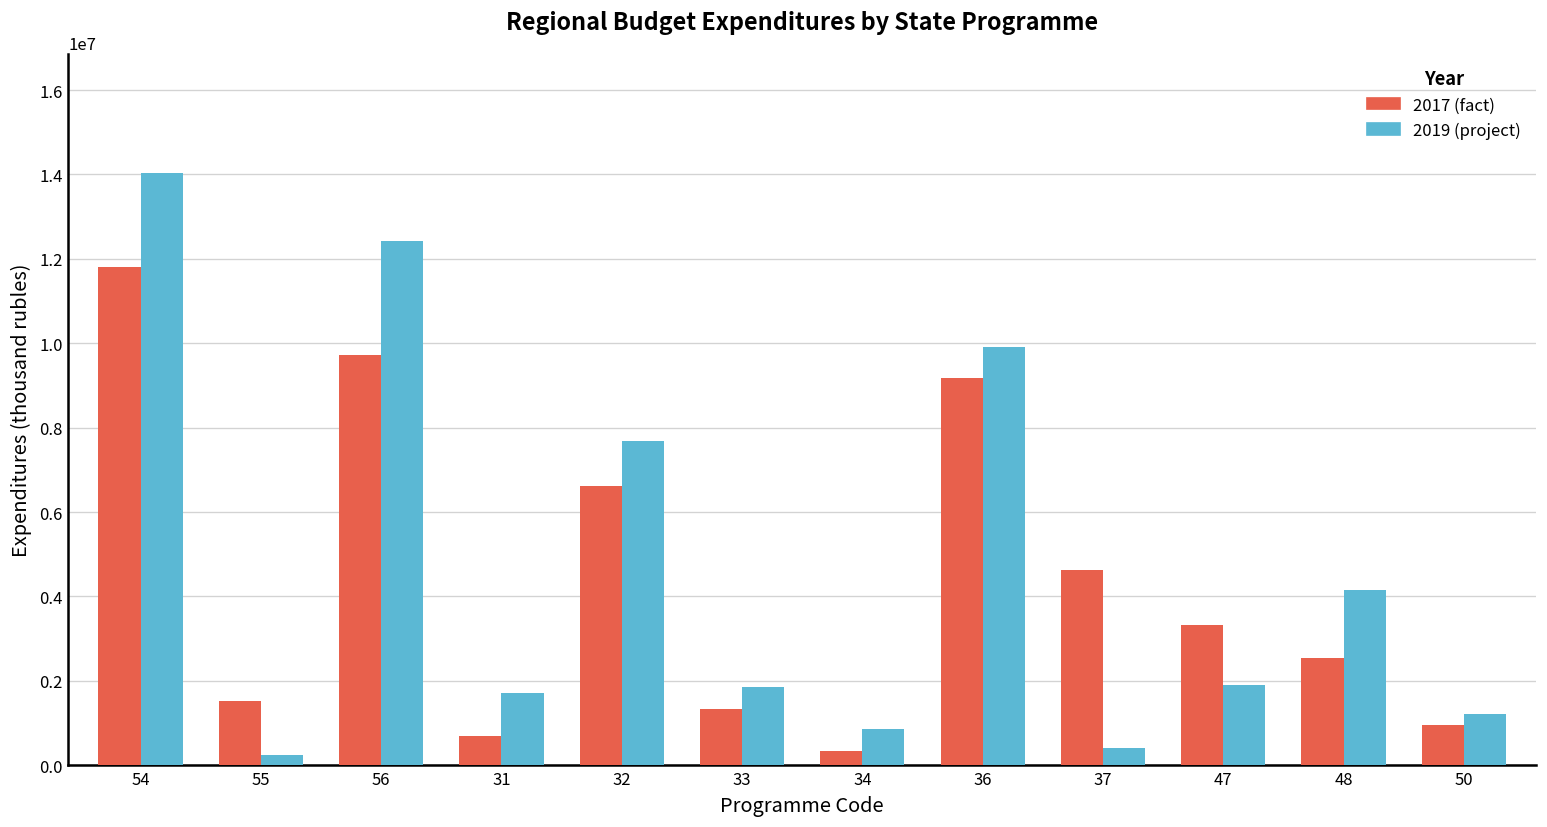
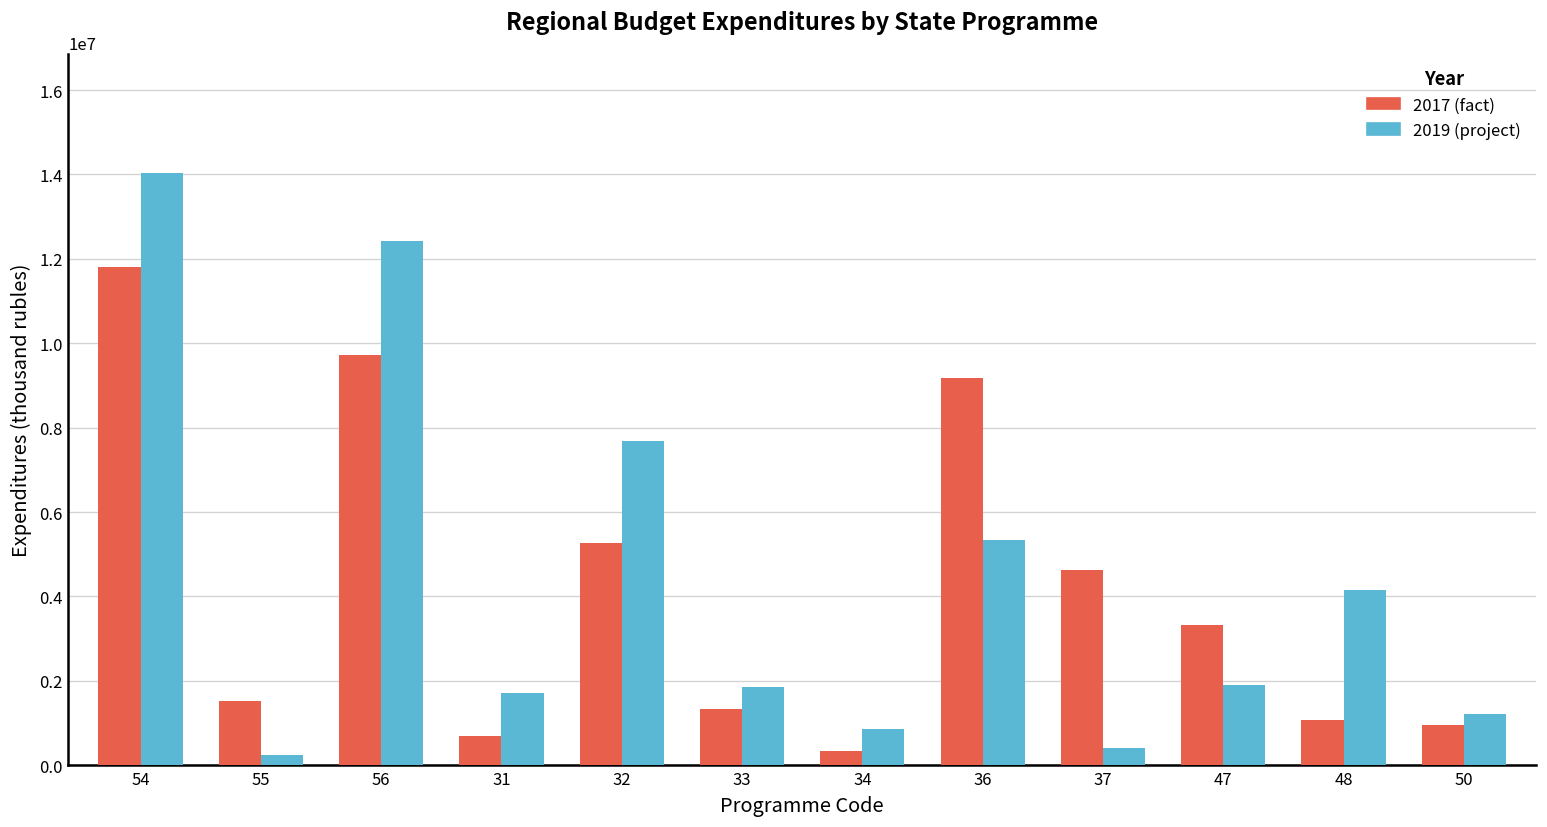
2017 (fact), 32: 6600000 -> 5300000
2019 (project), 36: 9900000 -> 5300000
2017 (fact), 48: 2500000 -> 1100000
